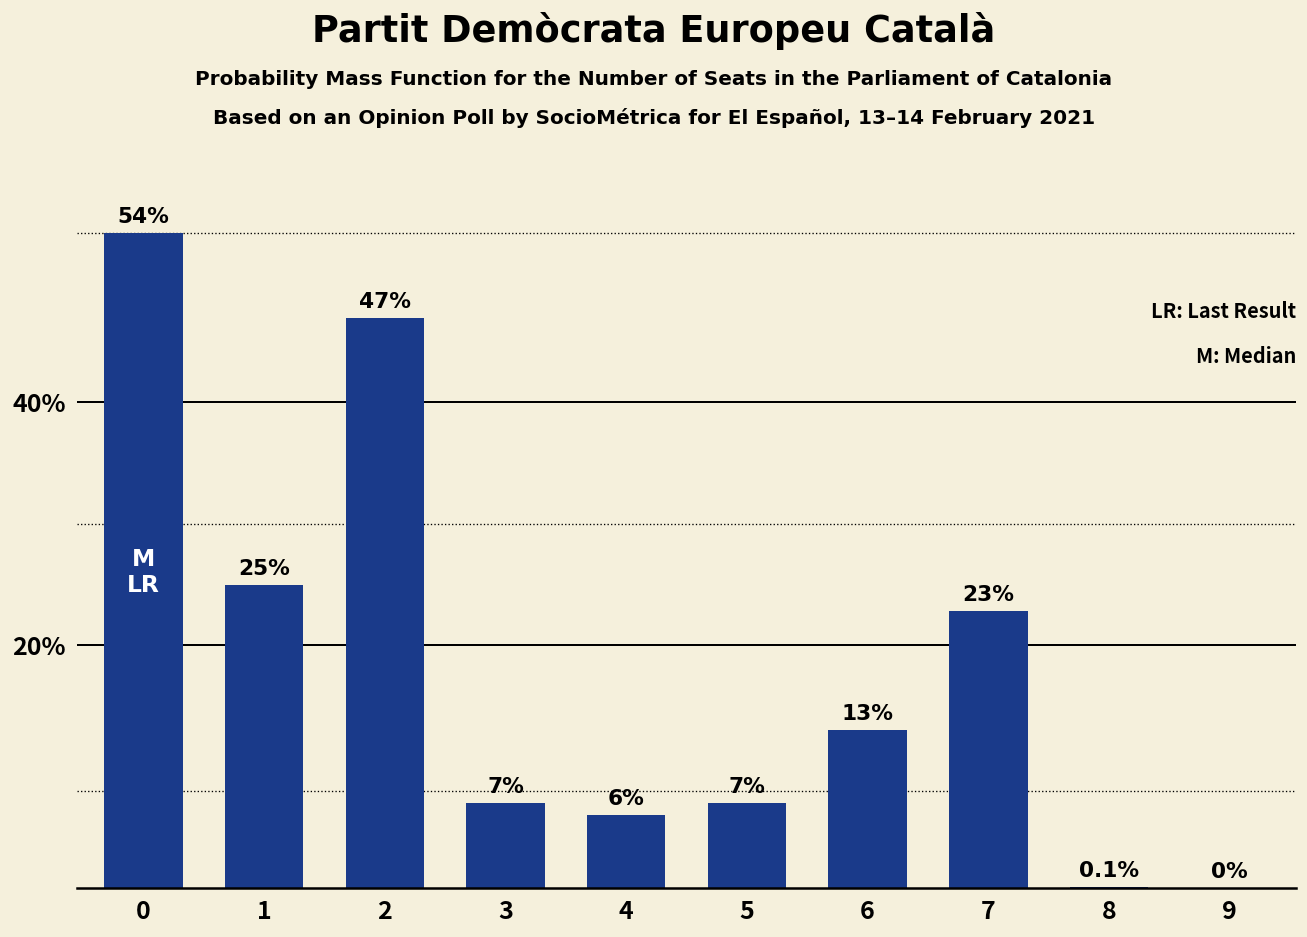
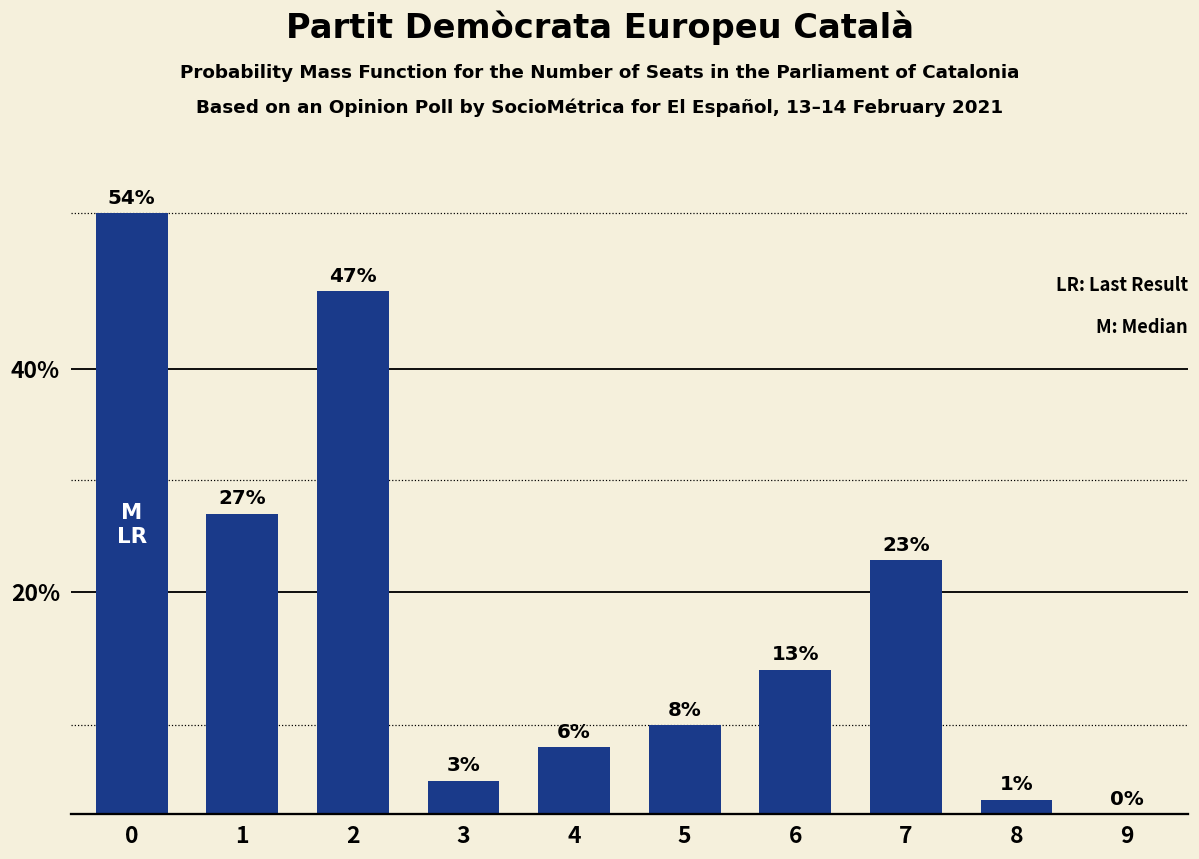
1: 25% -> 27%
3: 7% -> 3%
5: 7% -> 8%
8: 0.1% -> 1%
